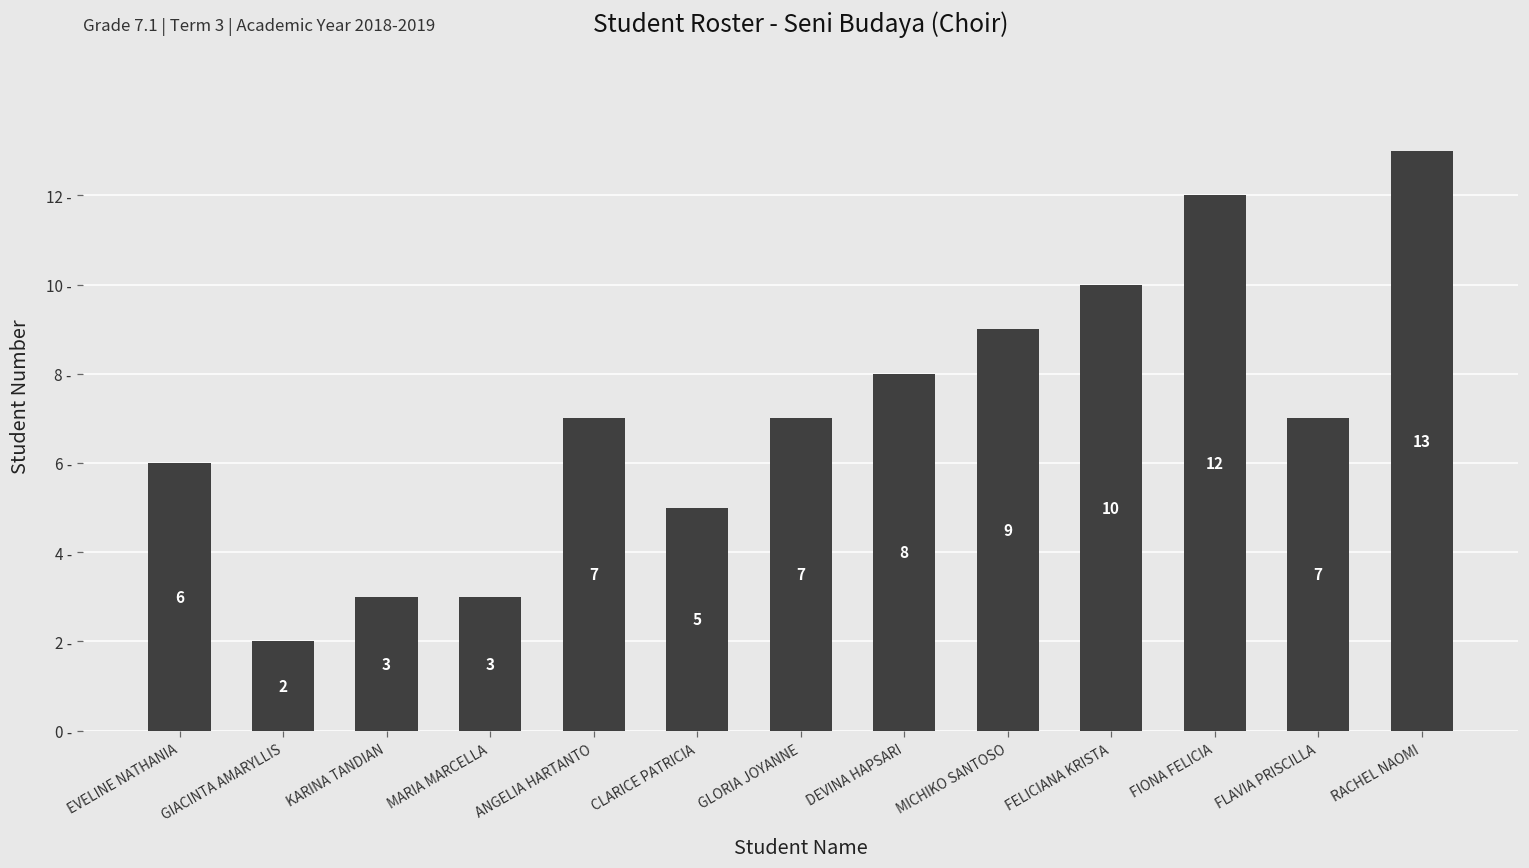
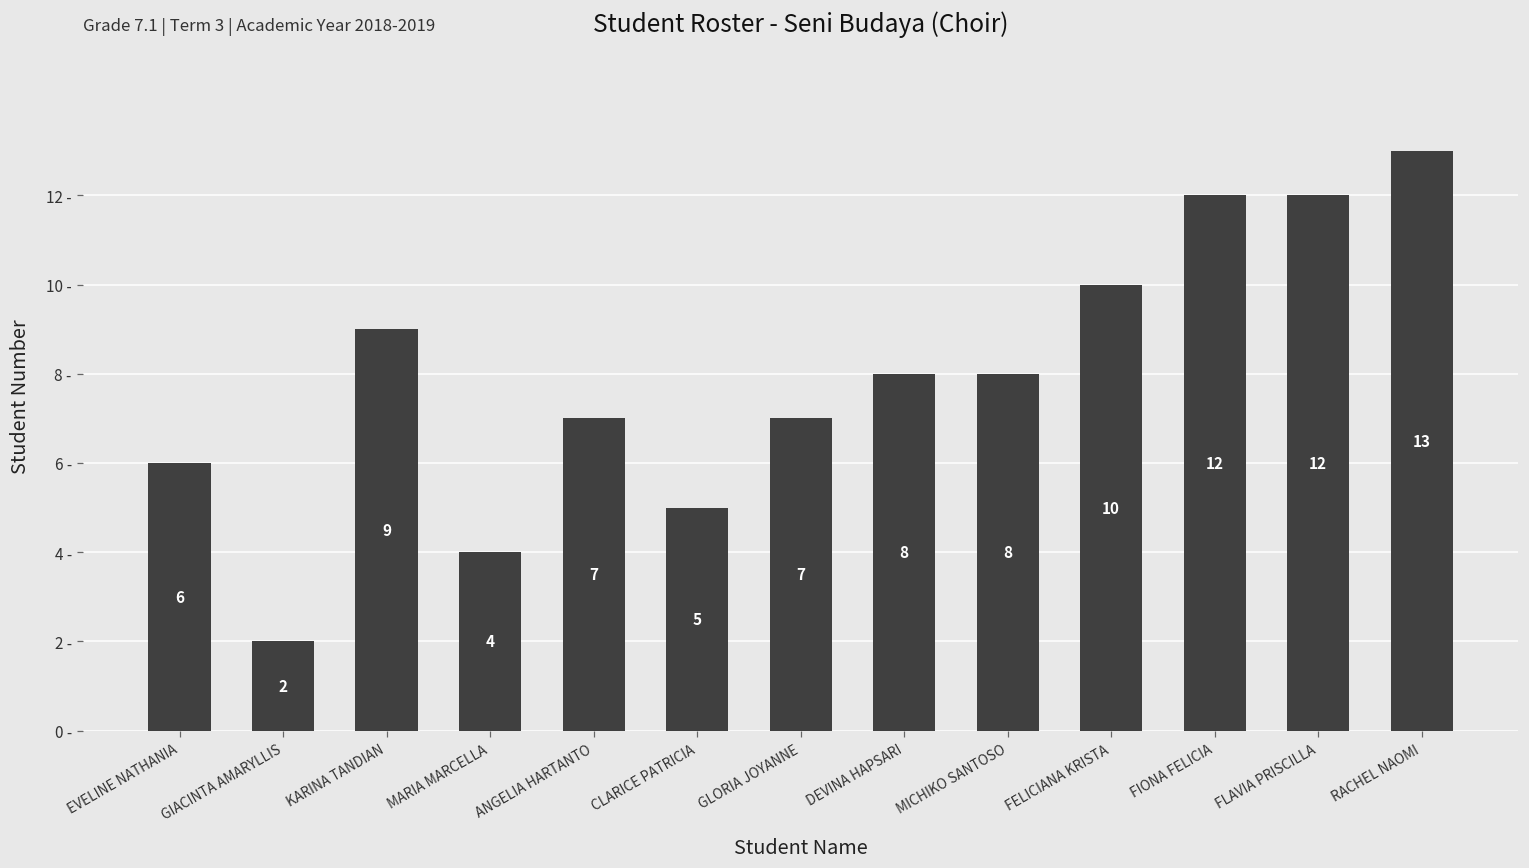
KARINA TANDIAN: 3 -> 9
MARIA MARCELLA: 3 -> 4
MICHIKO SANTOSO: 9 -> 8
FLAVIA PRISCILLA: 7 -> 12
